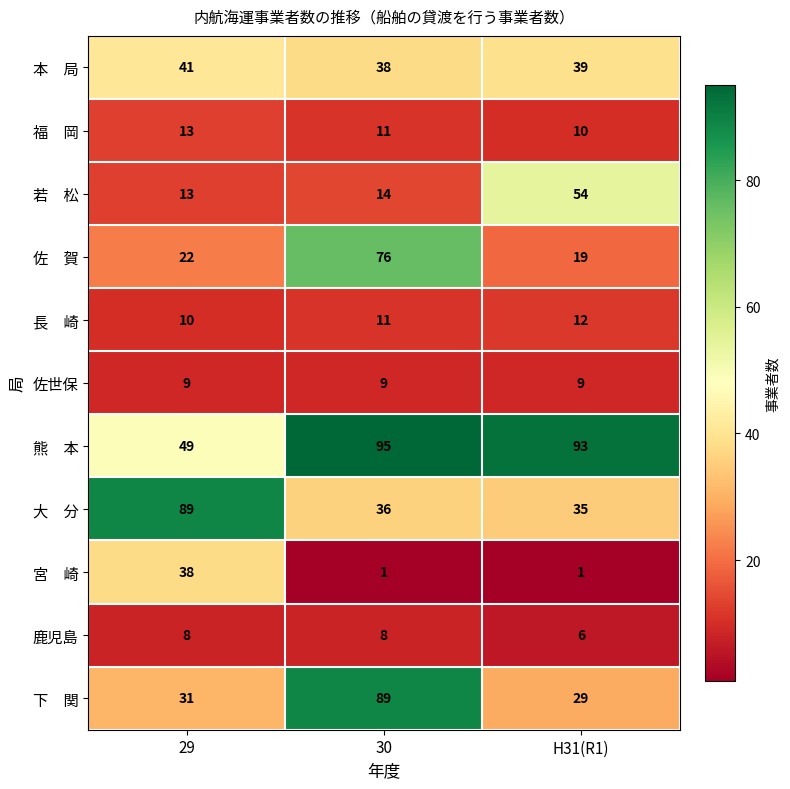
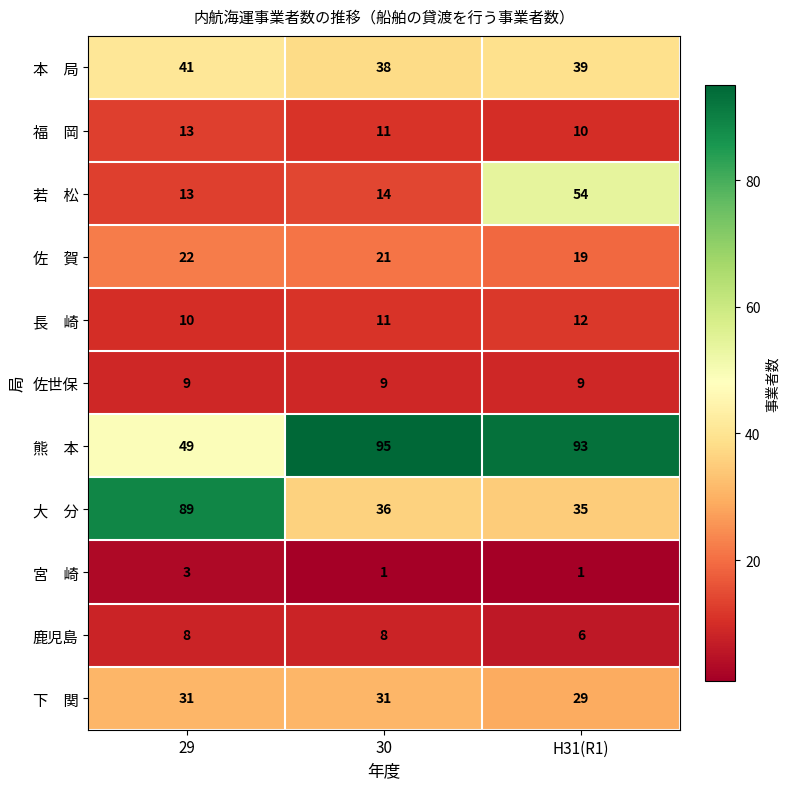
佐 賀, 30: 76 -> 21
宮 崎, 29: 38 -> 3
下 関, 30: 89 -> 31
